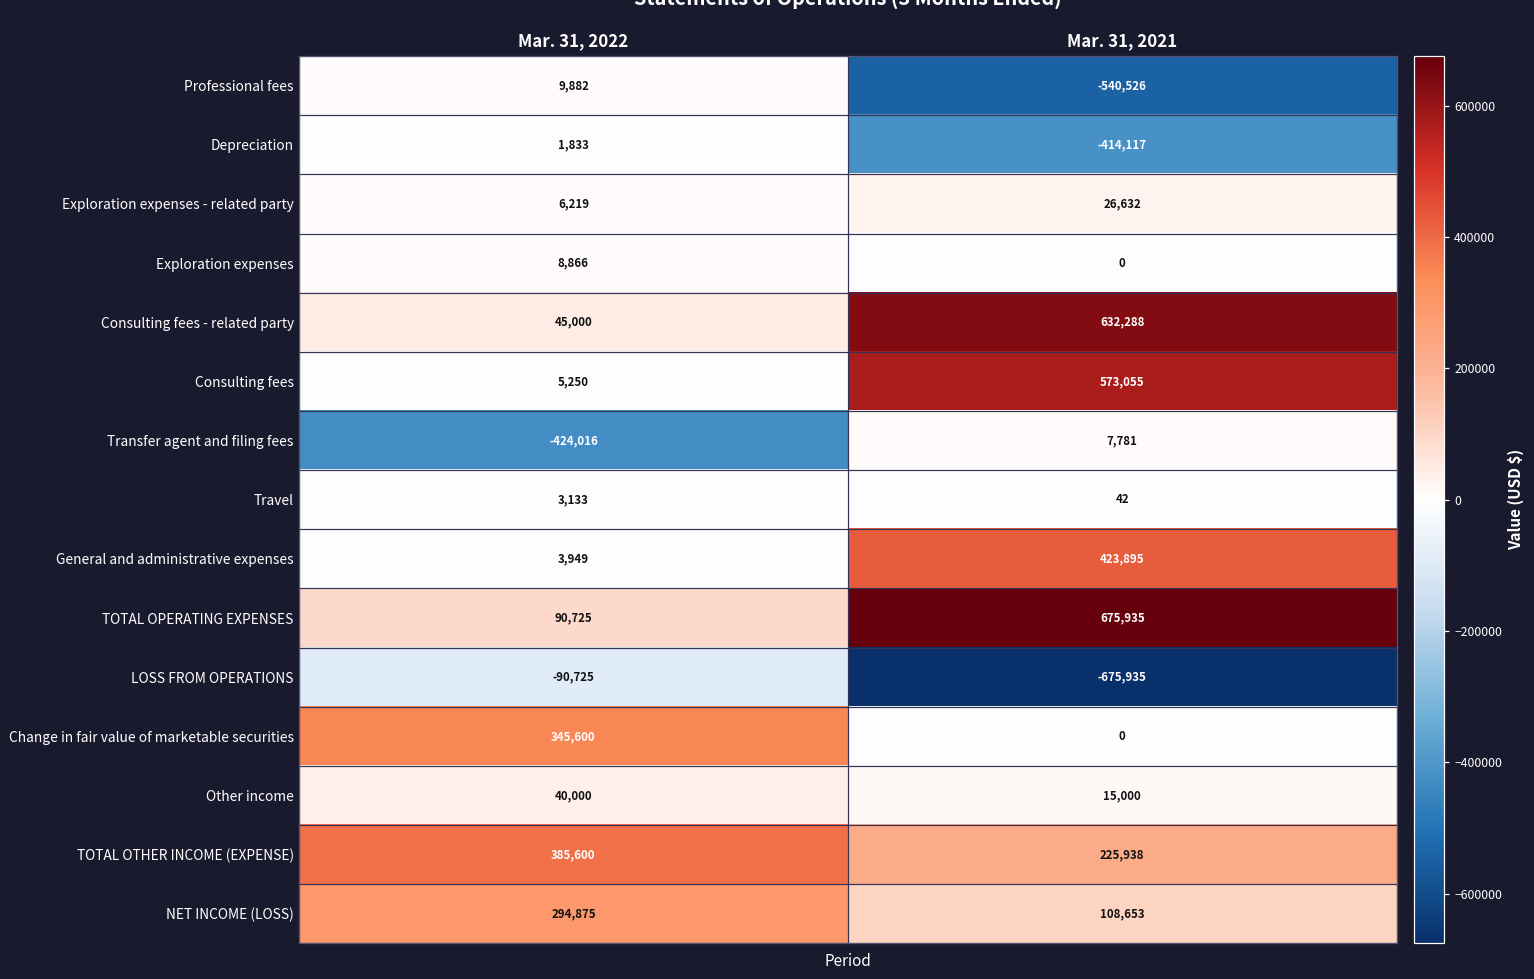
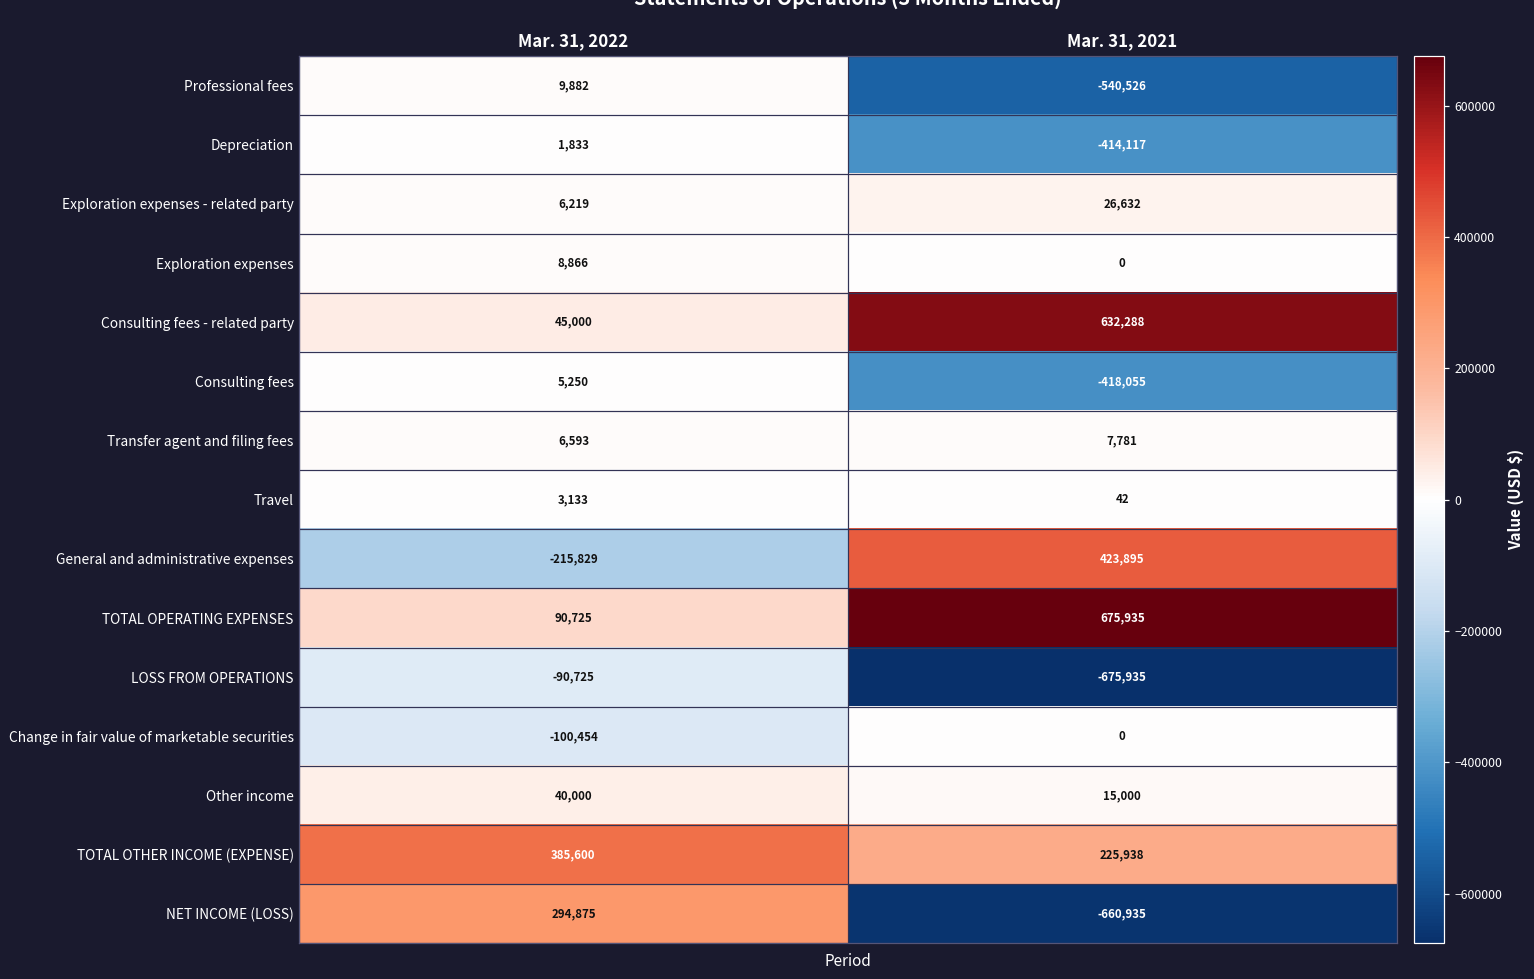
Consulting fees, Mar. 31, 2021: 573,055 -> -418,055
Transfer agent and filing fees, Mar. 31, 2022: -424,016 -> 6,593
General and administrative expenses, Mar. 31, 2022: 3,949 -> -215,829
Change in fair value of marketable securities, Mar. 31, 2022: 345,600 -> -100,454
NET INCOME (LOSS), Mar. 31, 2021: 108,653 -> -660,935
